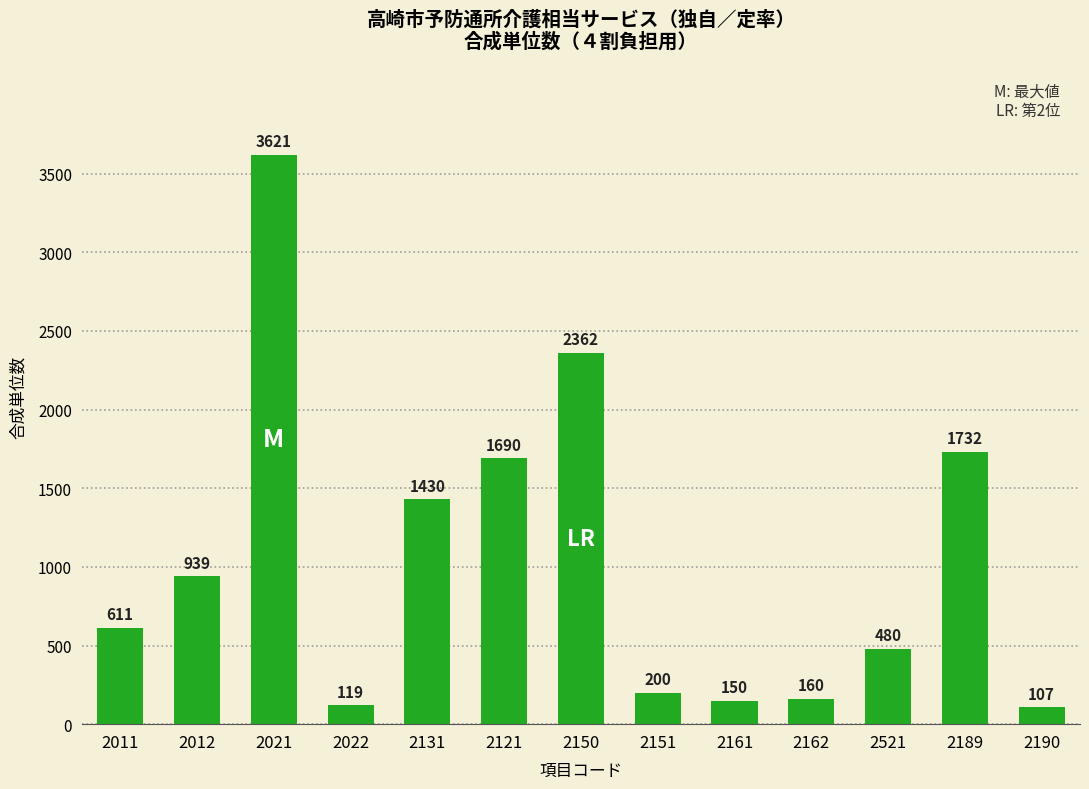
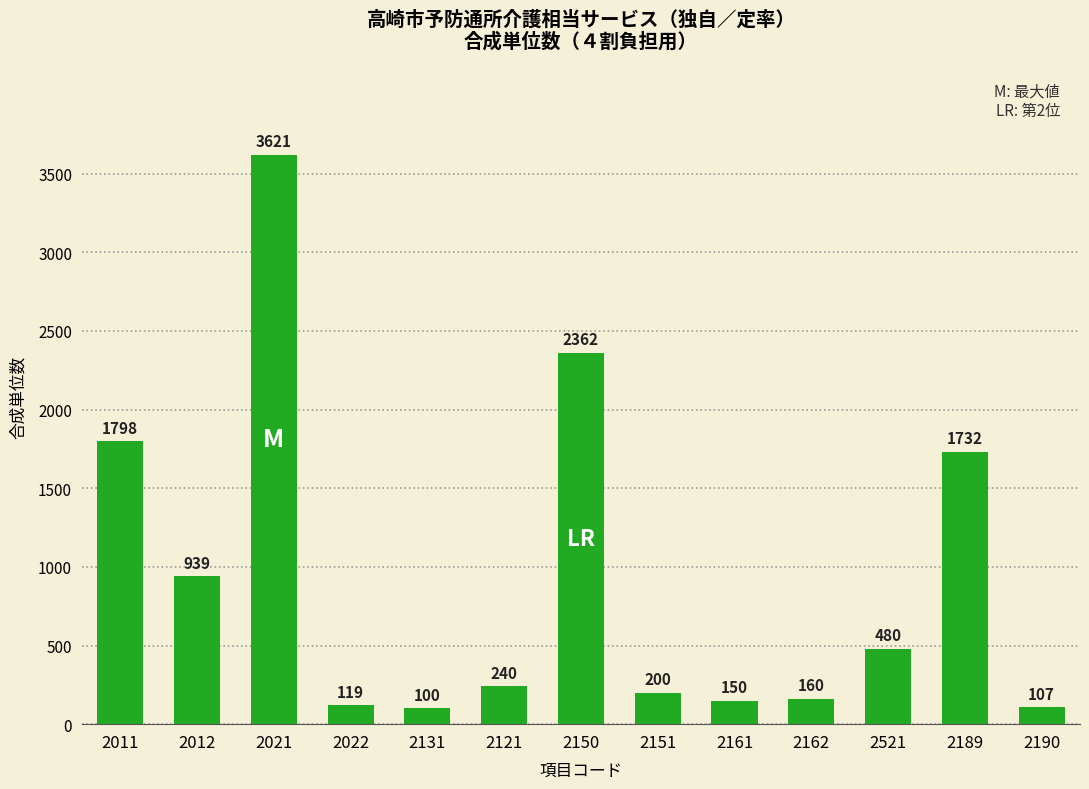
2011: 611 -> 1798
2131: 1430 -> 100
2121: 1690 -> 240
